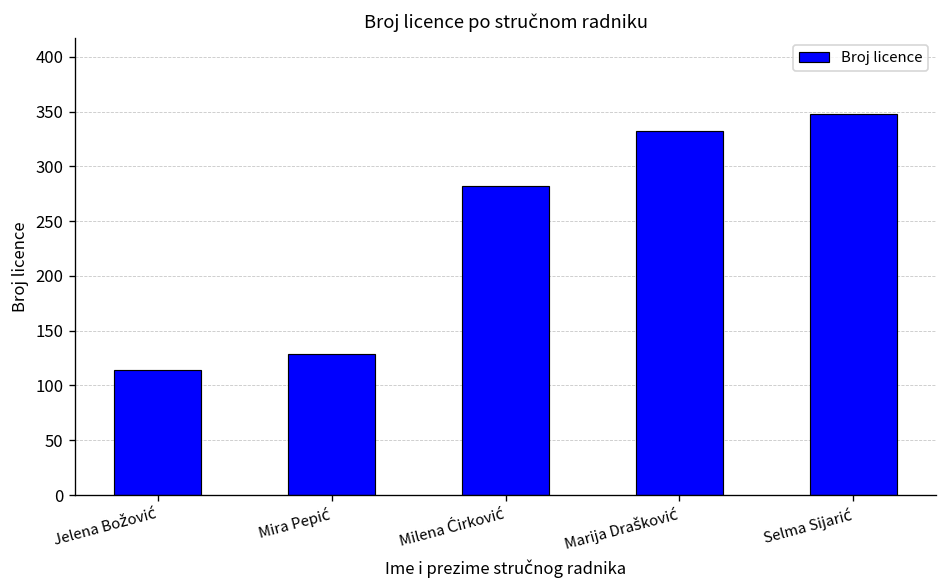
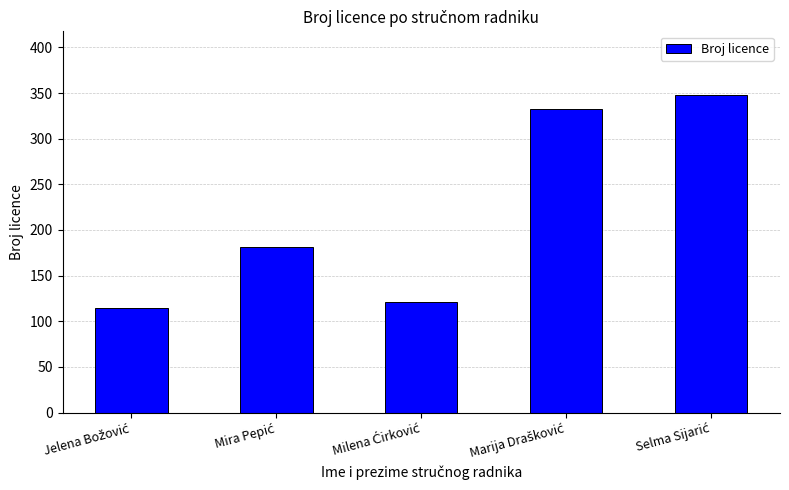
Mira Pepić: 130 -> 180
Milena Ćirković: 280 -> 120
